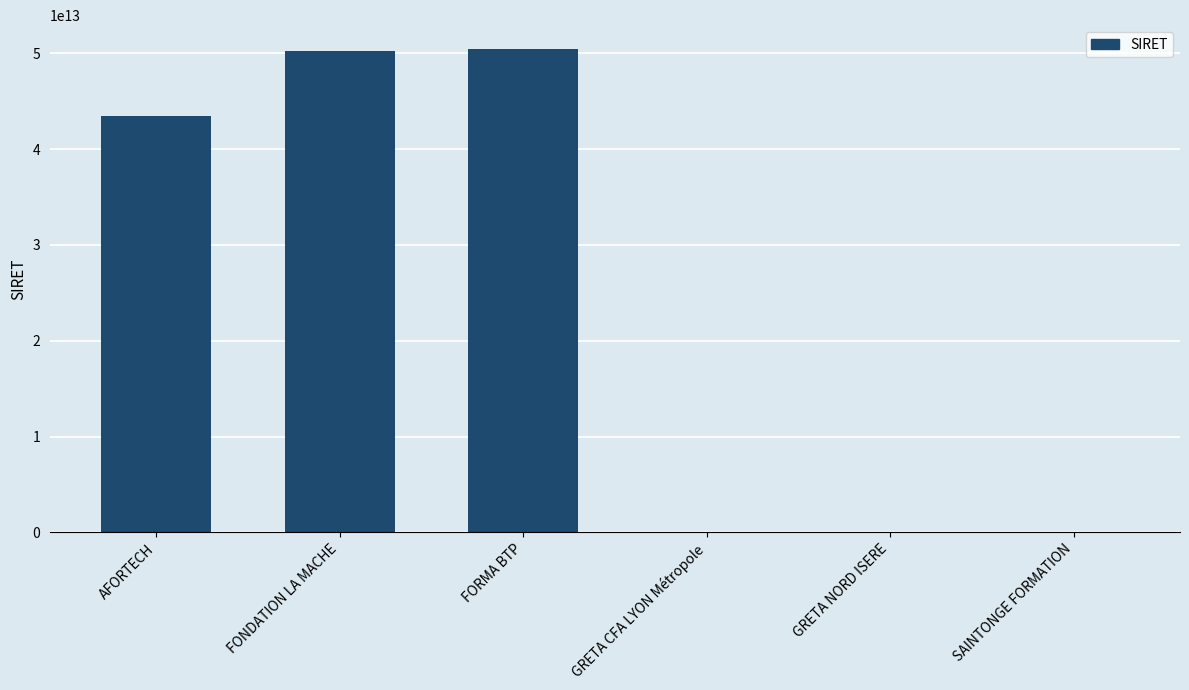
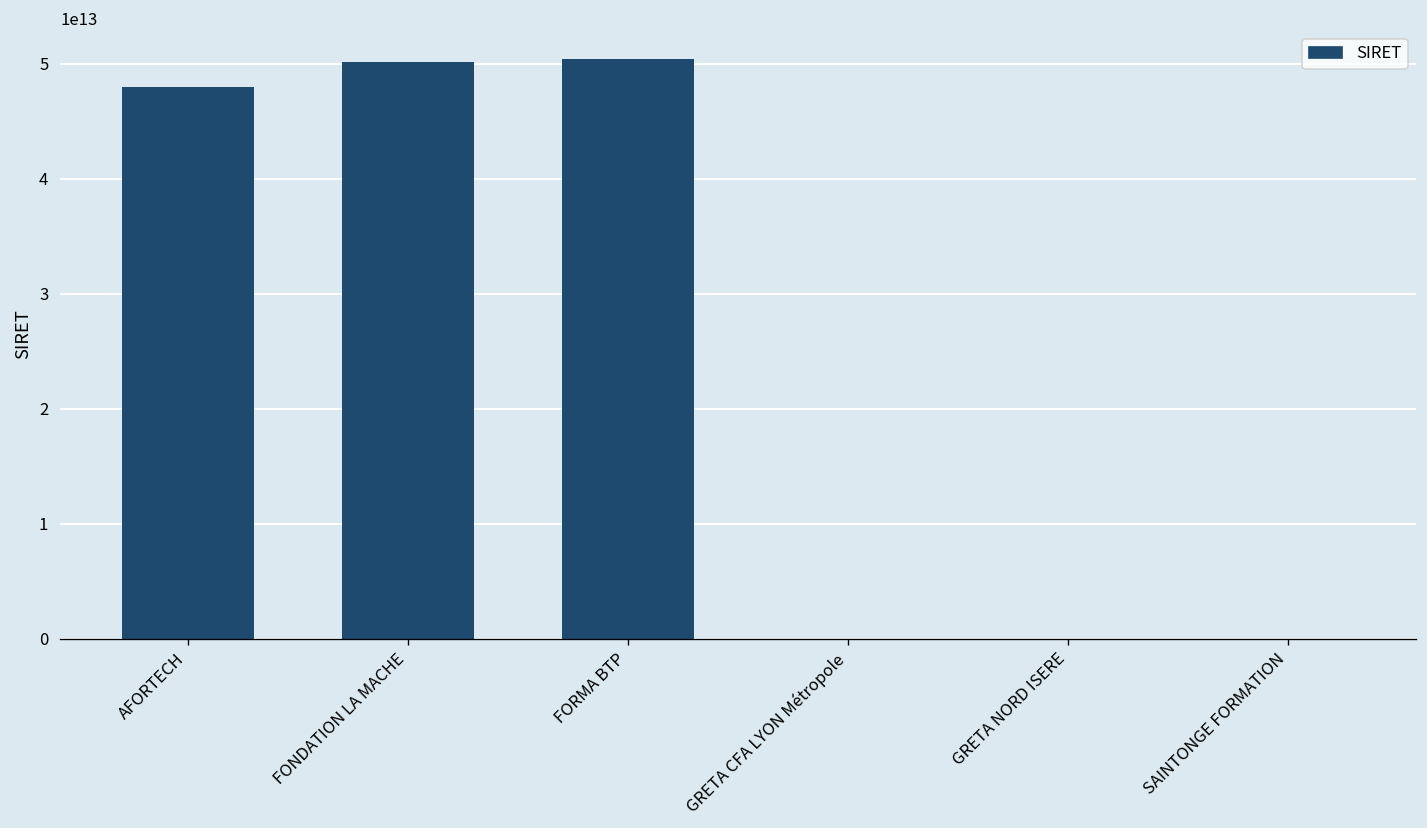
AFORTECH: 43000000000000 -> 48000000000000
